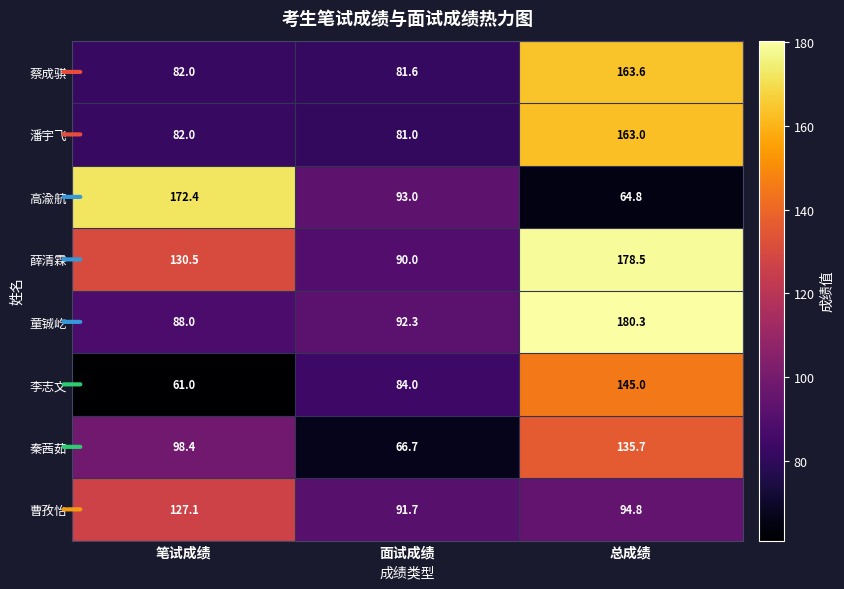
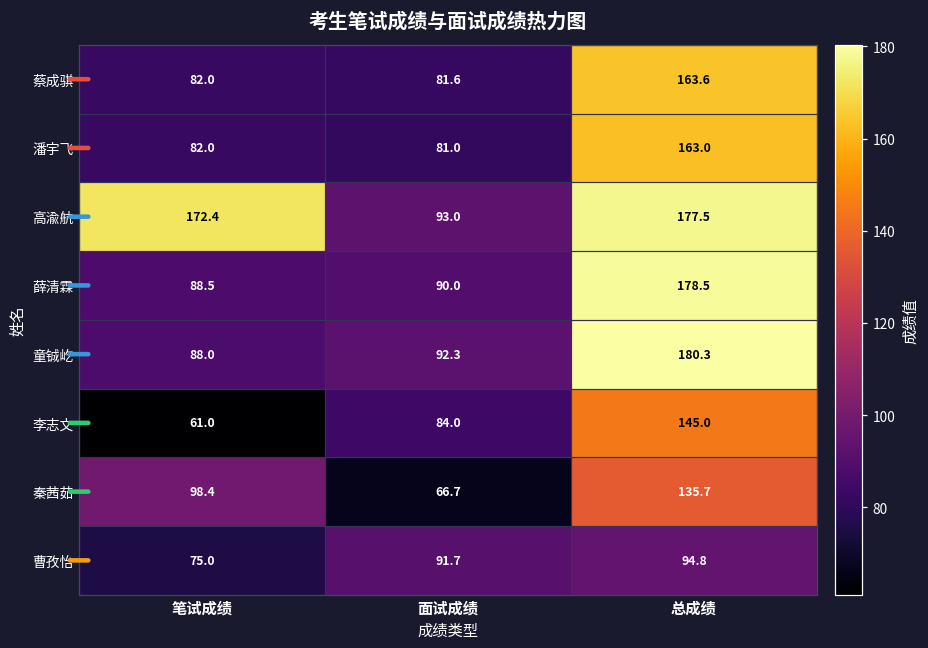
高渝航, 总成绩: 64.8 -> 177.5
薛清霖, 笔试成绩: 130.5 -> 88.5
曹孜怡, 笔试成绩: 127.1 -> 75.0
